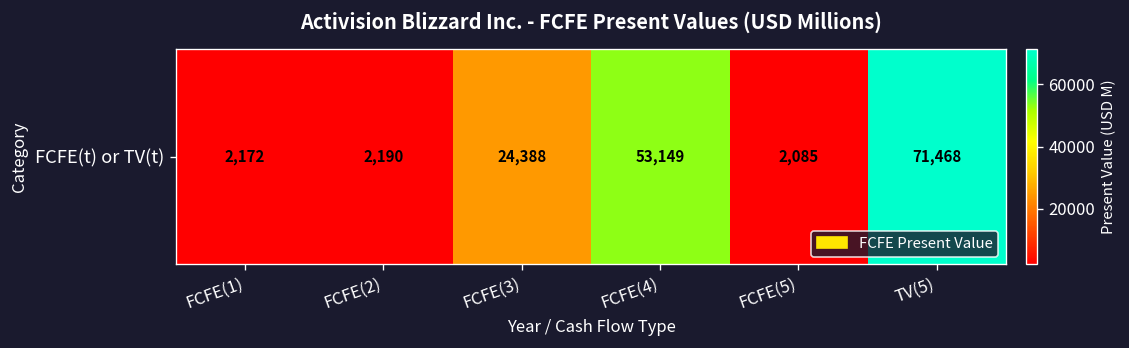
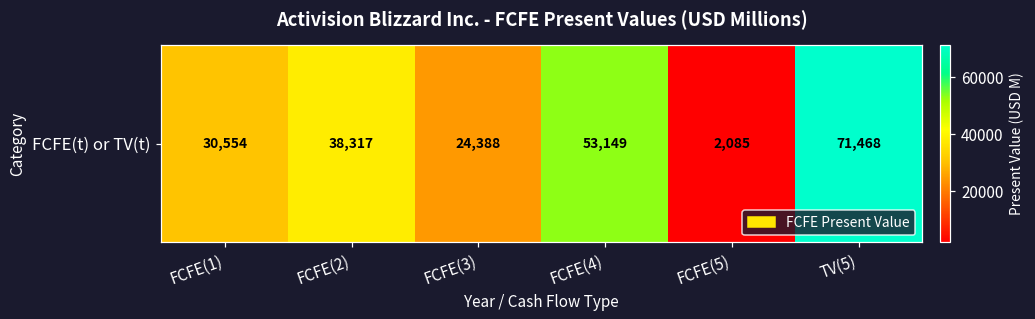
FCFE(t) or TV(t), FCFE(1): 2,172 -> 30,554
FCFE(t) or TV(t), FCFE(2): 2,190 -> 38,317
